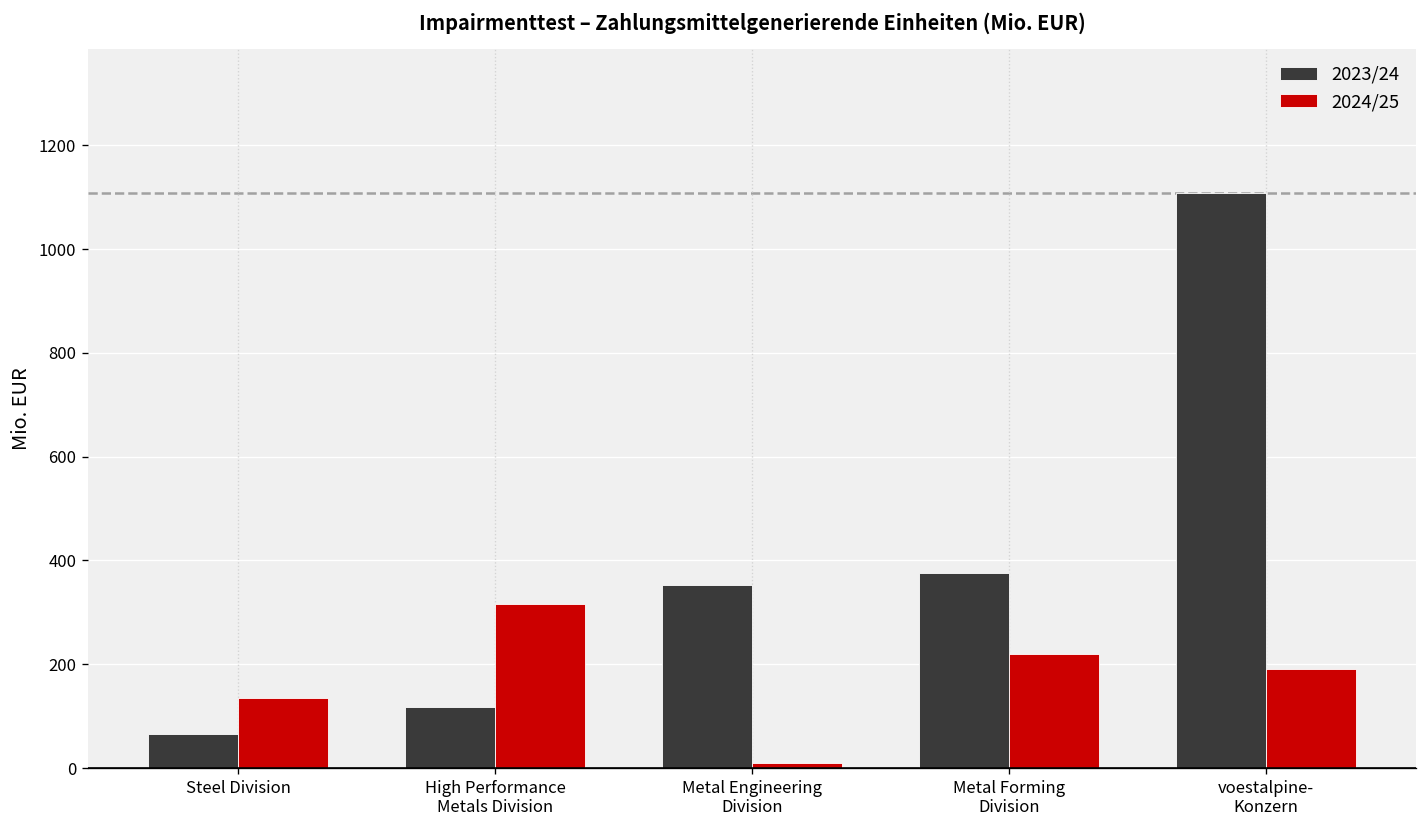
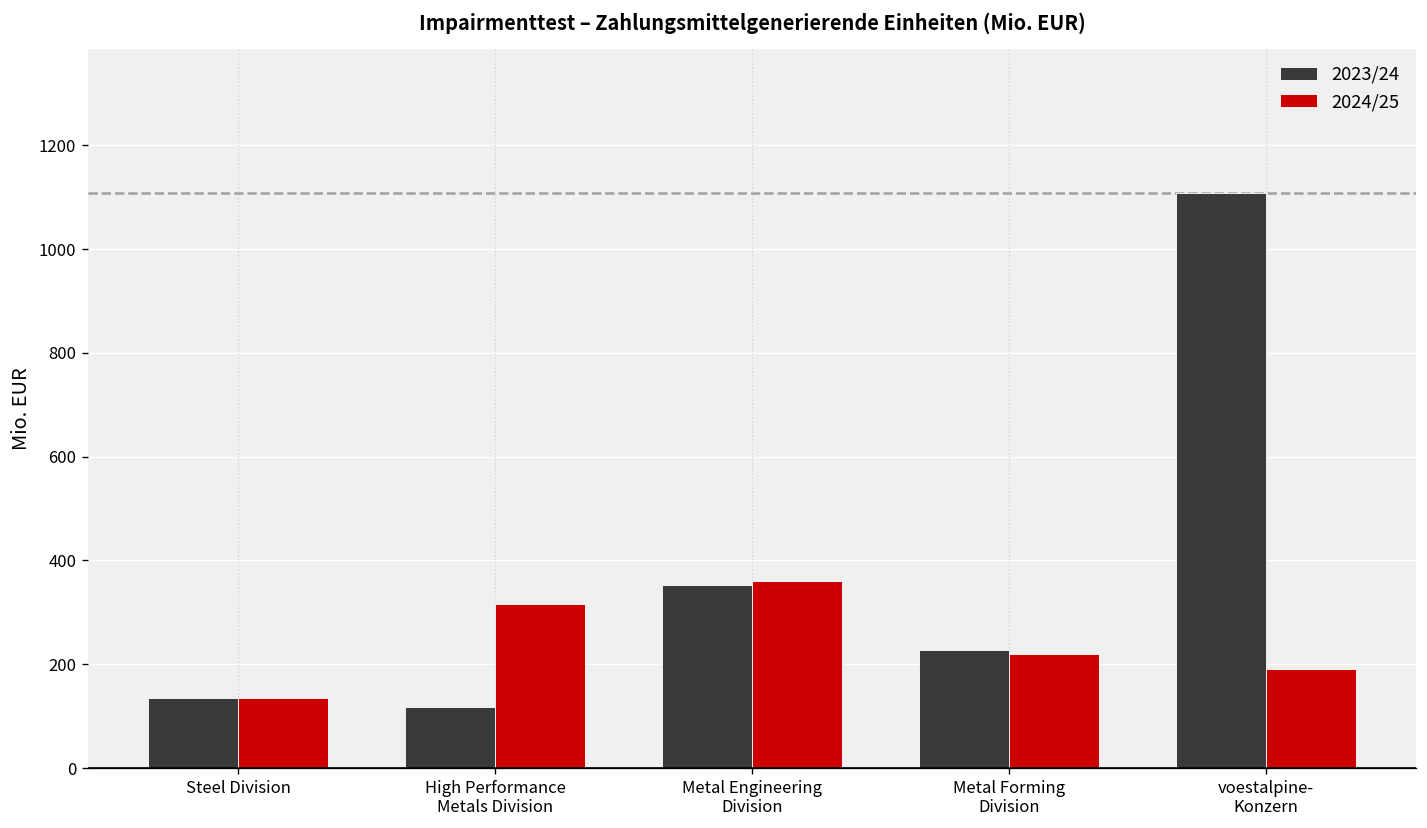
2023/24, Steel Division: 70 -> 140
2024/25, Metal Engineering Division: 10 -> 360
2023/24, Metal Forming Division: 380 -> 230
